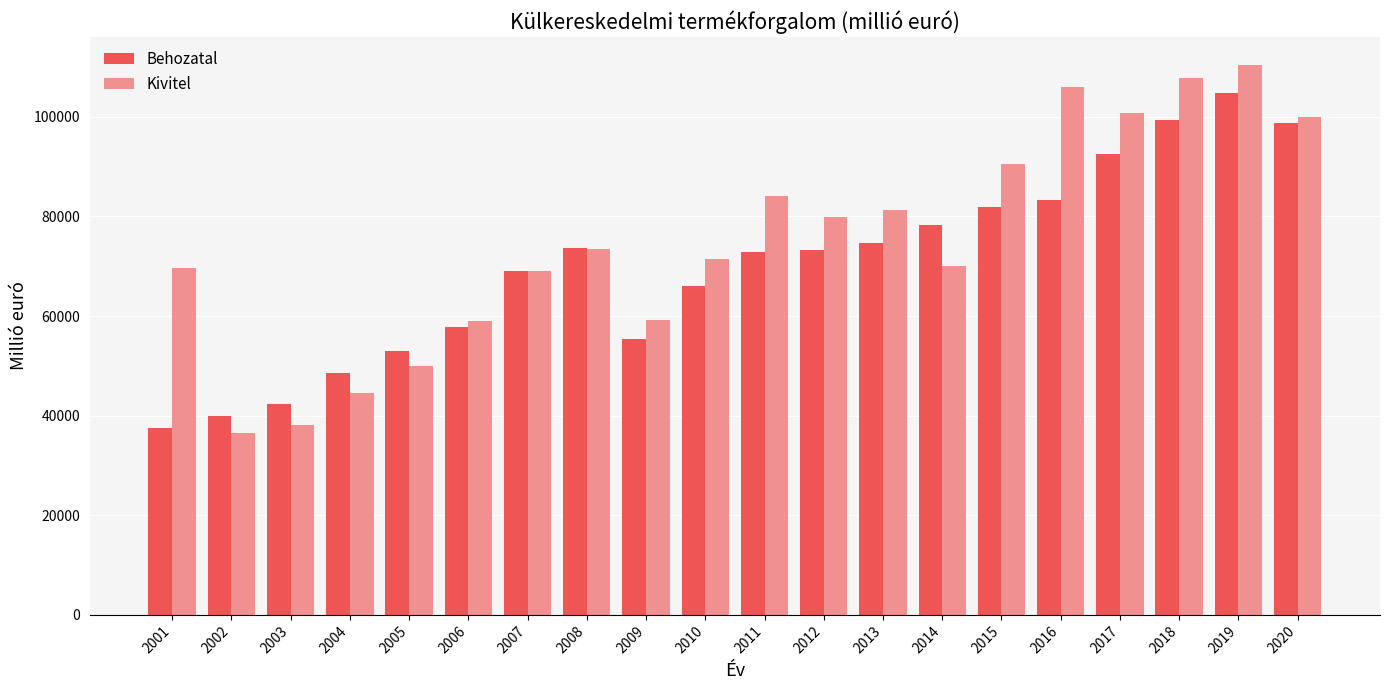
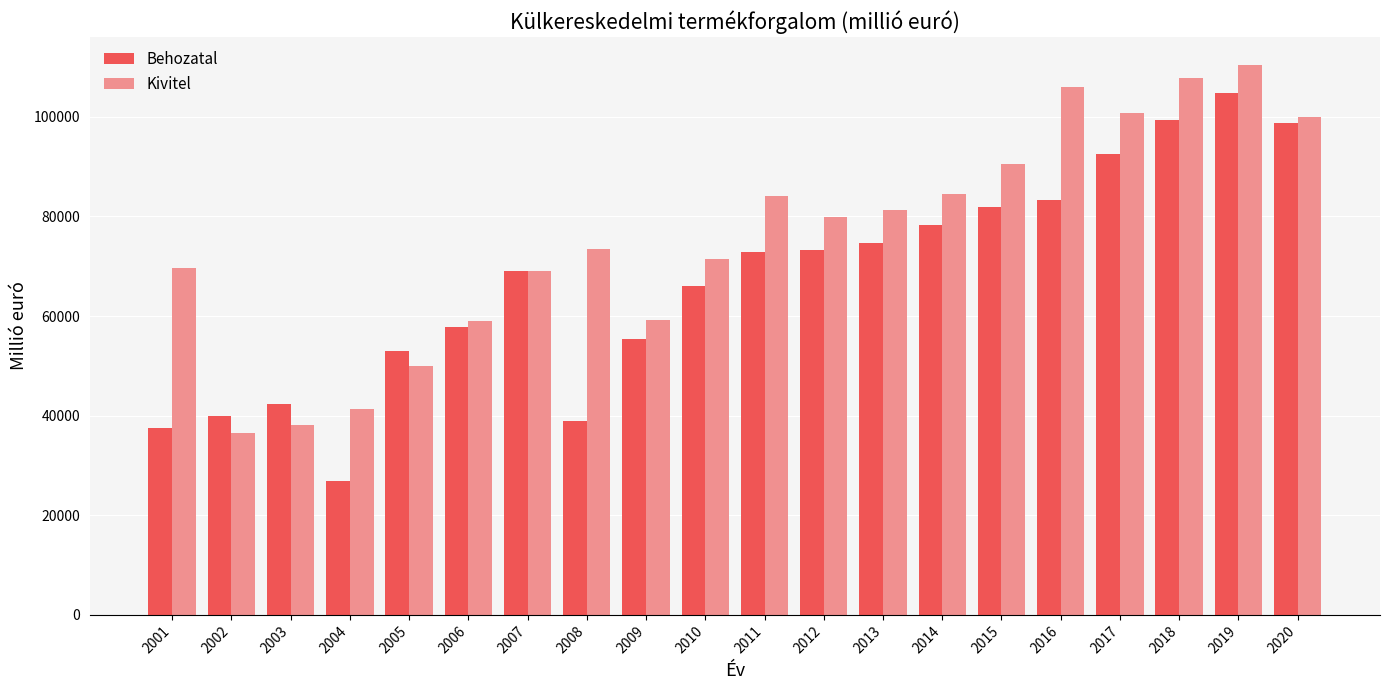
Behozatal, 2004: 49000 -> 27000
Kivitel, 2004: 45000 -> 41000
Behozatal, 2008: 74000 -> 39000
Kivitel, 2014: 70000 -> 85000
